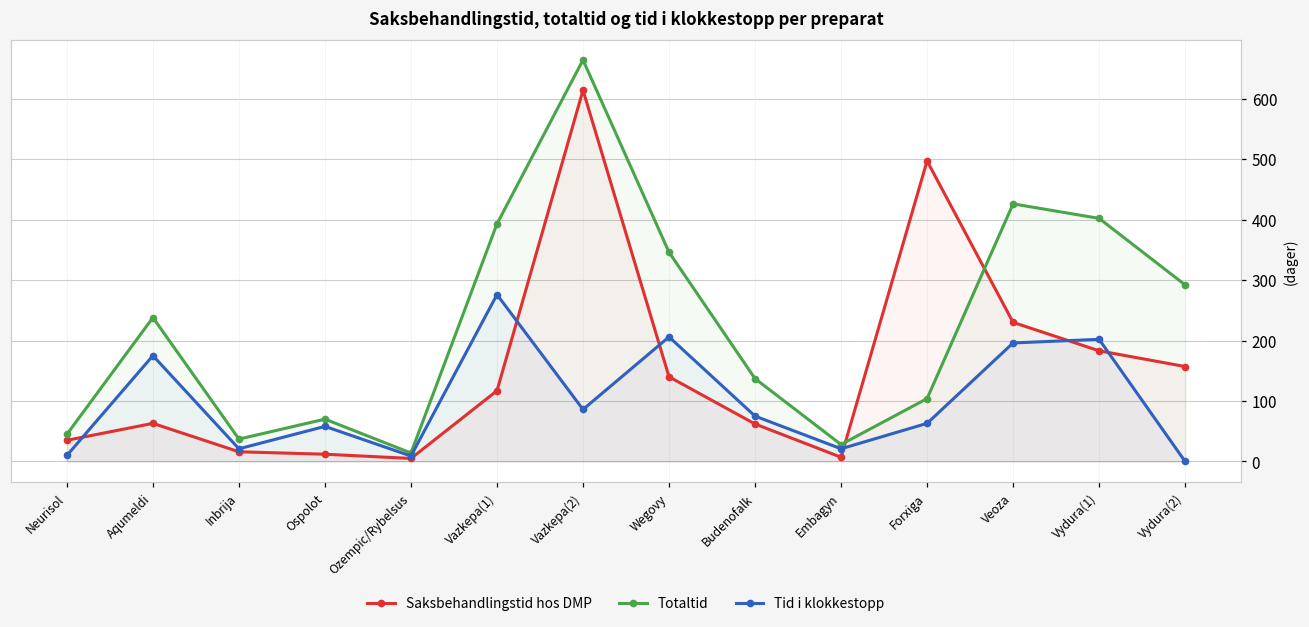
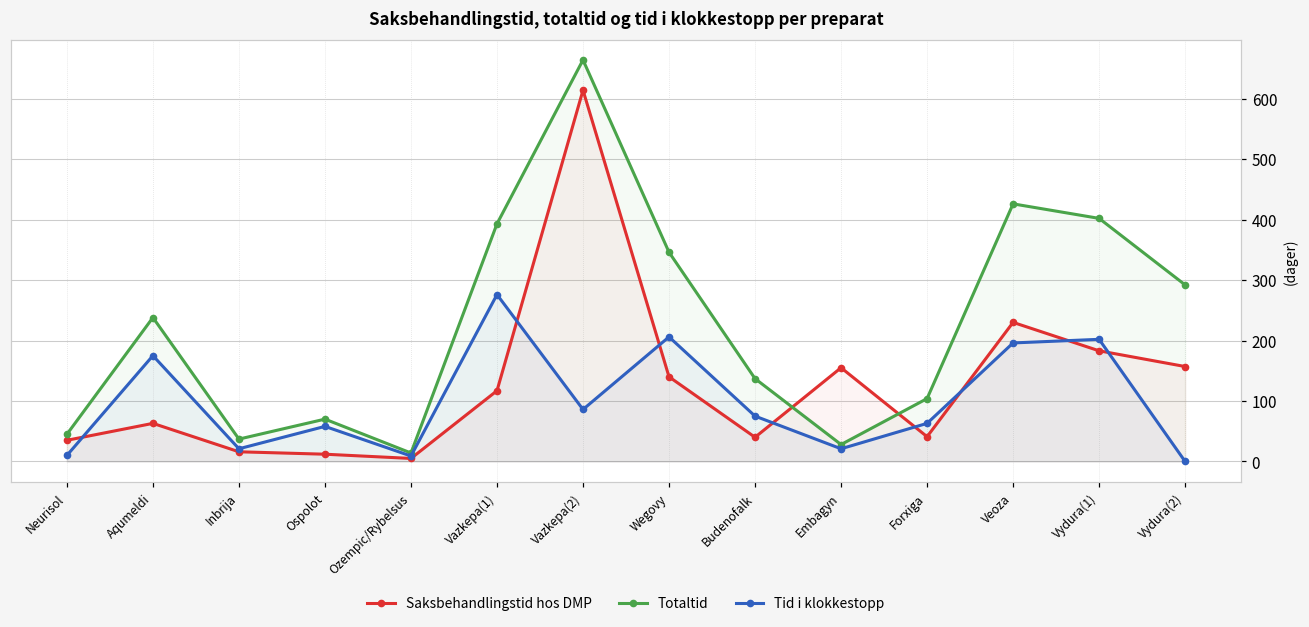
Saksbehandlingstid hos DMP, Budenofalk: 60 -> 40
Saksbehandlingstid hos DMP, Embagyn: 10 -> 160
Saksbehandlingstid hos DMP, Forxiga: 500 -> 40
